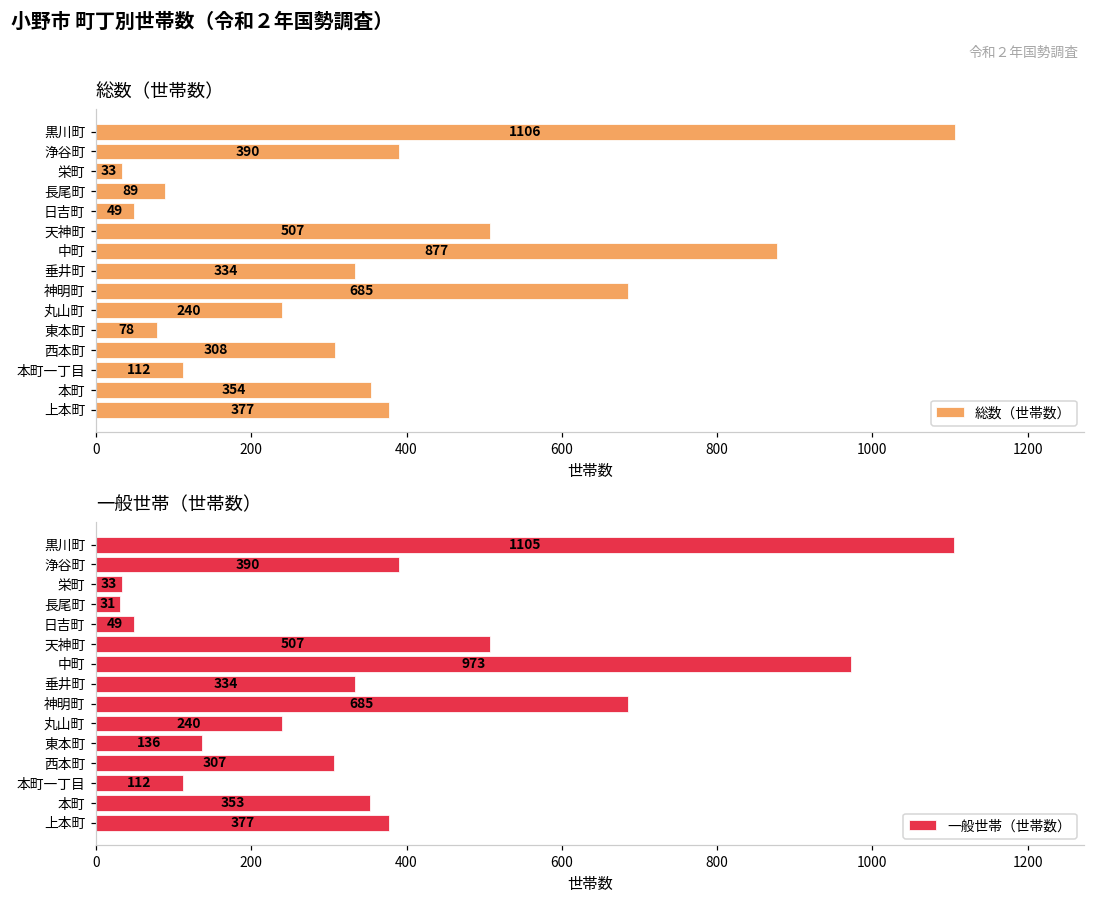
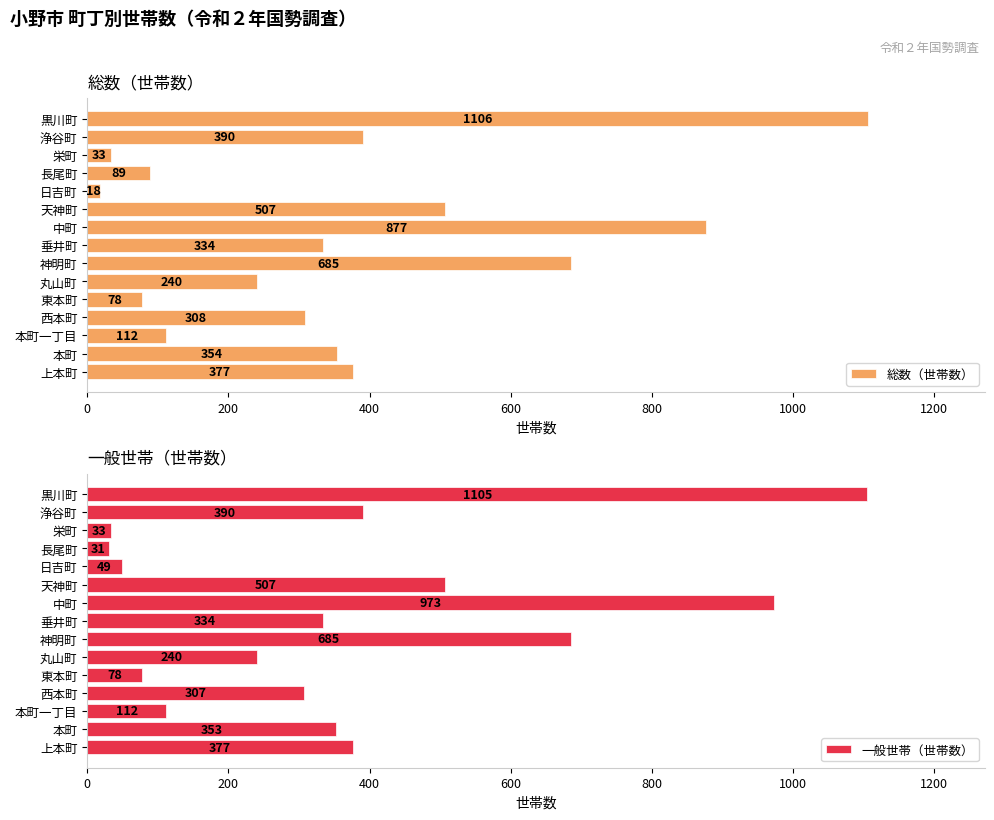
総数（世帯数）, 日吉町: 49 -> 18
一般世帯（世帯数）, 東本町: 136 -> 78
